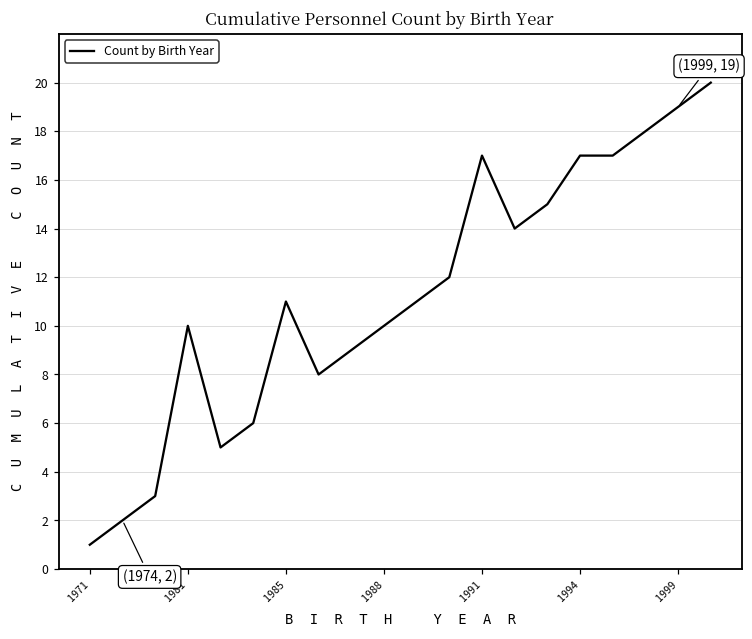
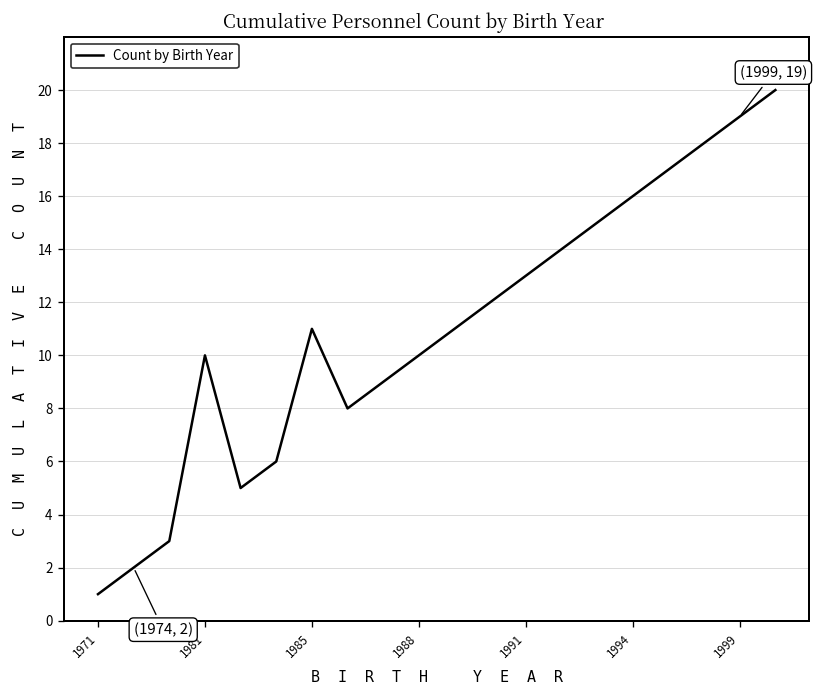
1991: 17 -> 13
1994: 17 -> 16
